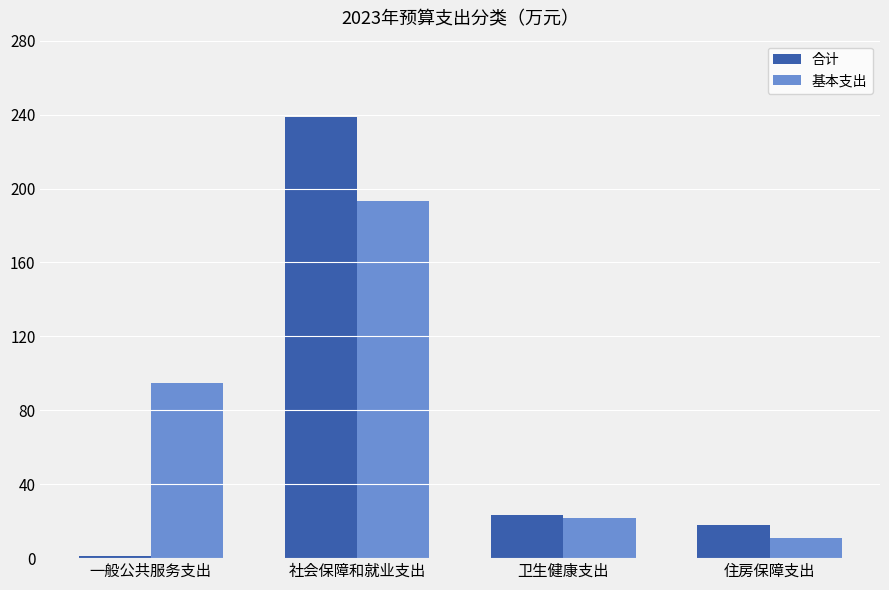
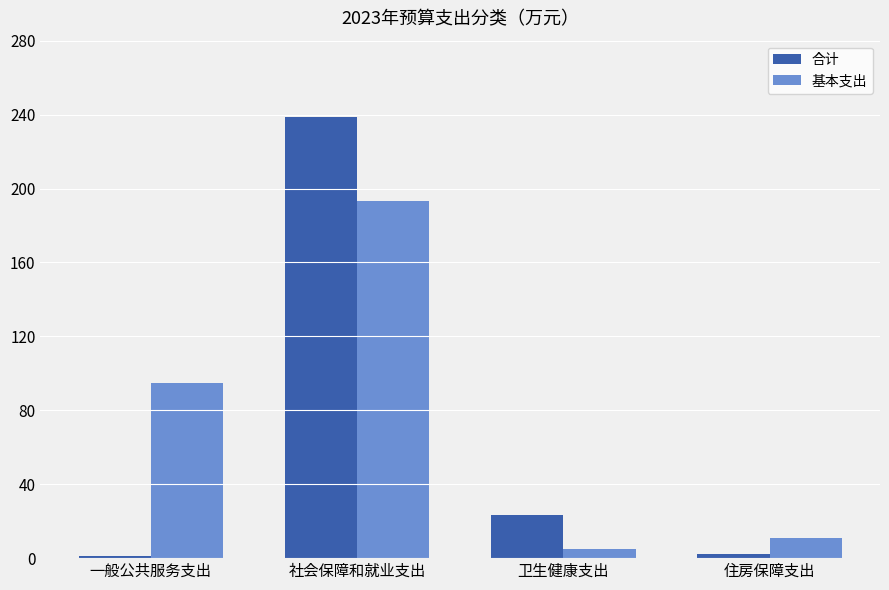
基本支出, 卫生健康支出: 22 -> 5
合计, 住房保障支出: 18 -> 2
